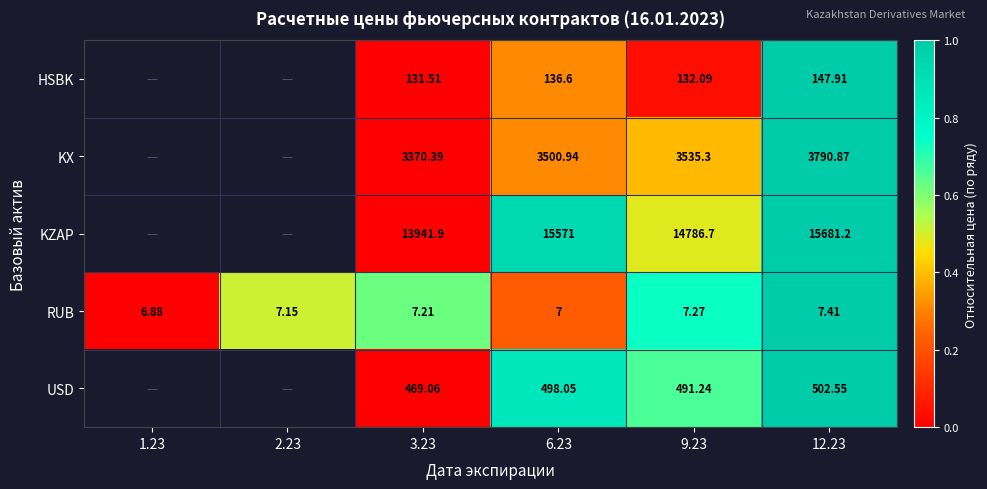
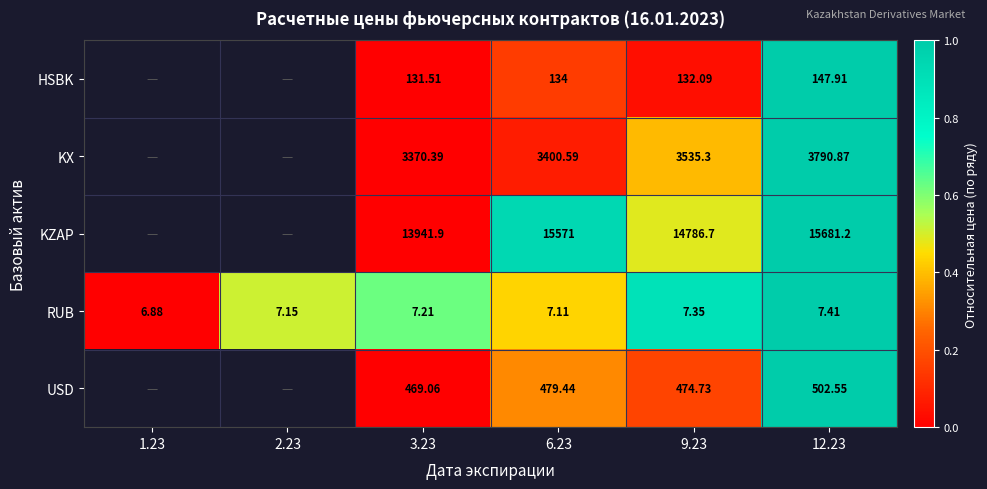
HSBK, 6.23: 136.6 -> 134
KX, 6.23: 3500.94 -> 3400.59
RUB, 6.23: 7 -> 7.11
RUB, 9.23: 7.27 -> 7.35
USD, 6.23: 498.05 -> 479.44
USD, 9.23: 491.24 -> 474.73
